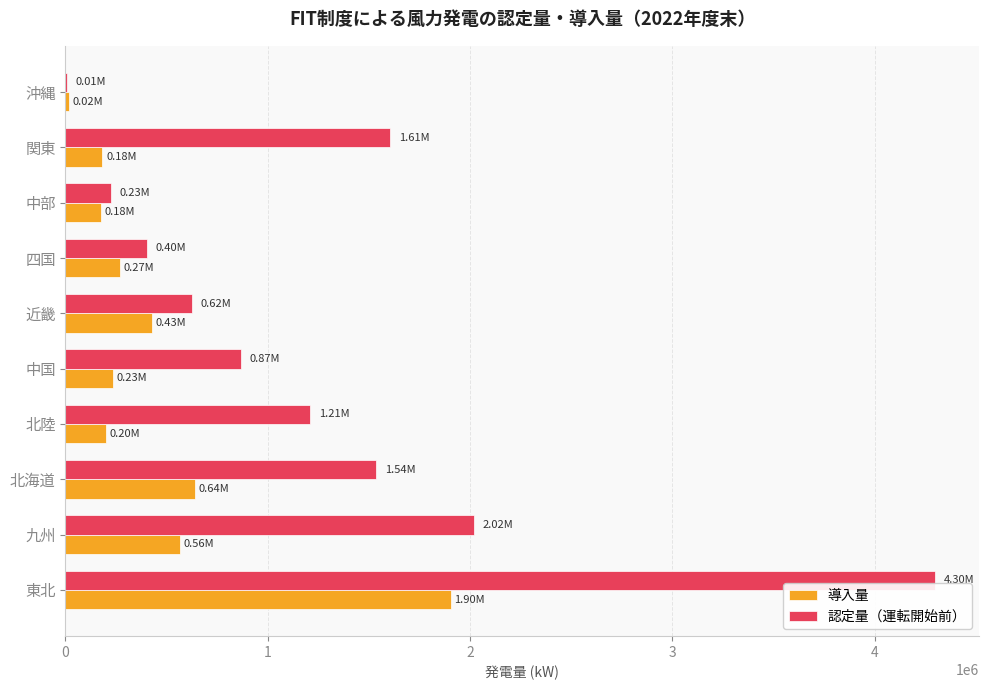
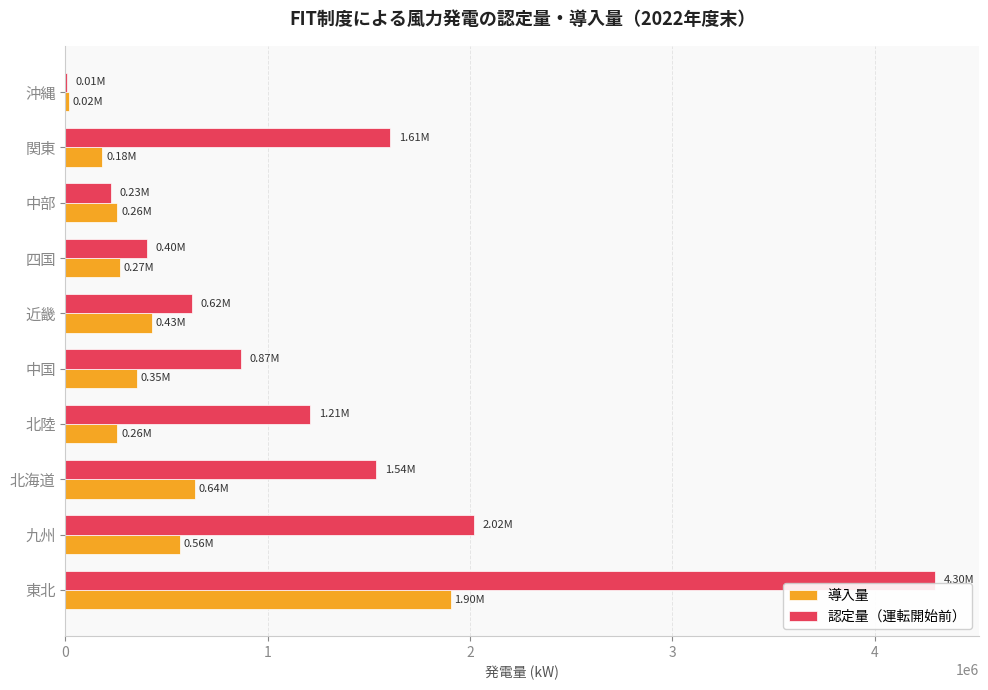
導入量, 中部: 0.18M -> 0.26M
導入量, 中国: 0.23M -> 0.35M
導入量, 北陸: 0.20M -> 0.26M
